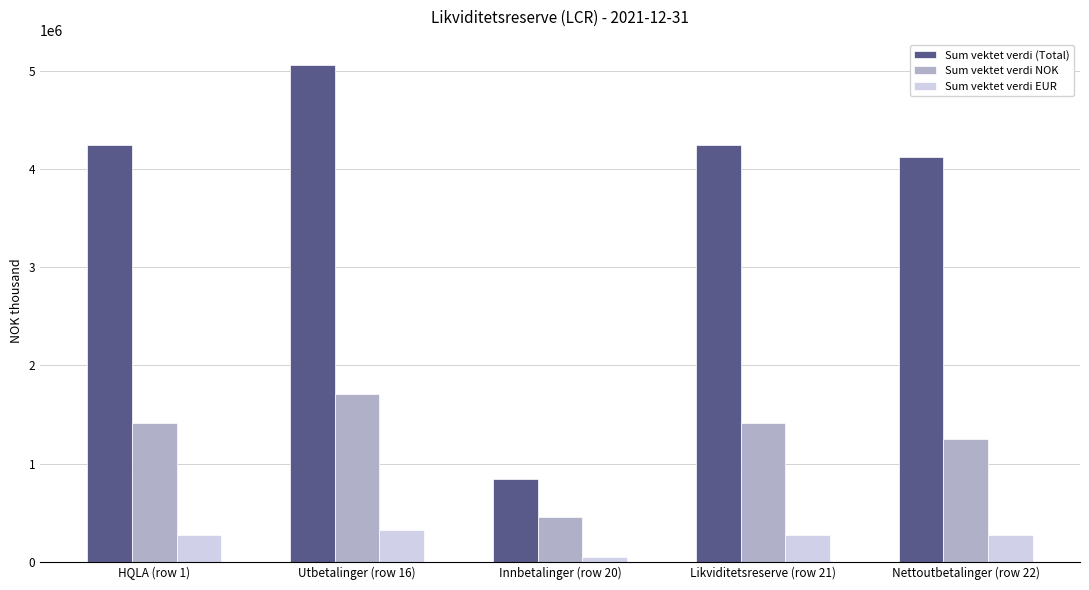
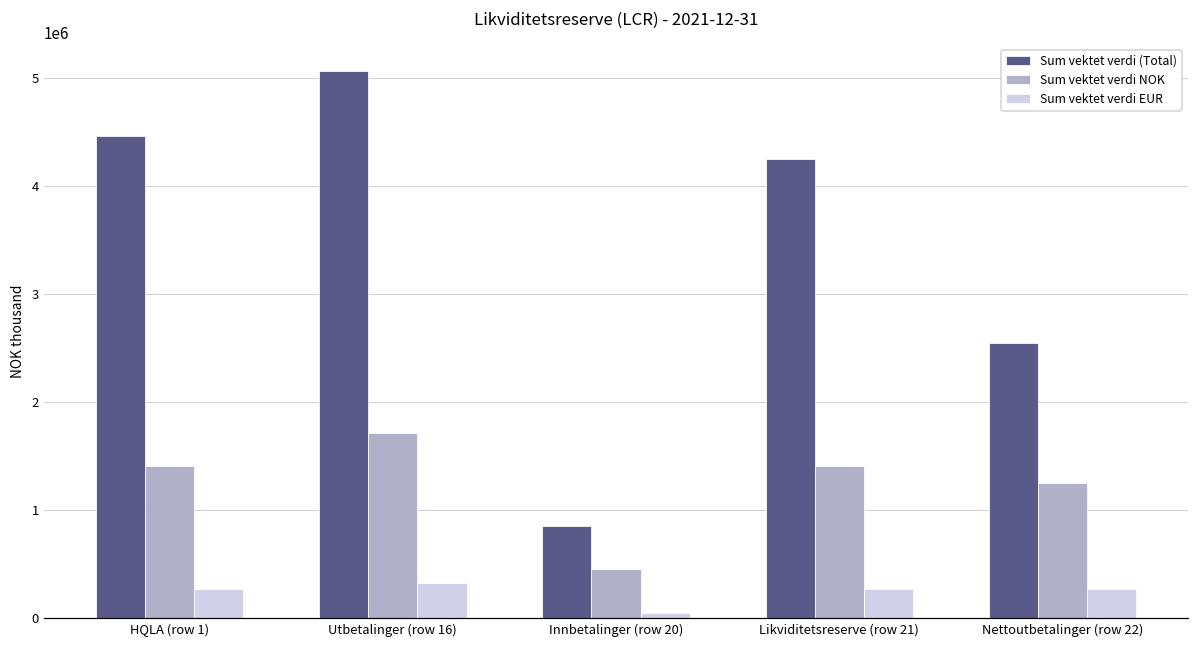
Sum vektet verdi (Total), HQLA (row 1): 4200000 -> 4500000
Sum vektet verdi (Total), Nettoutbetalinger (row 22): 4100000 -> 2500000
